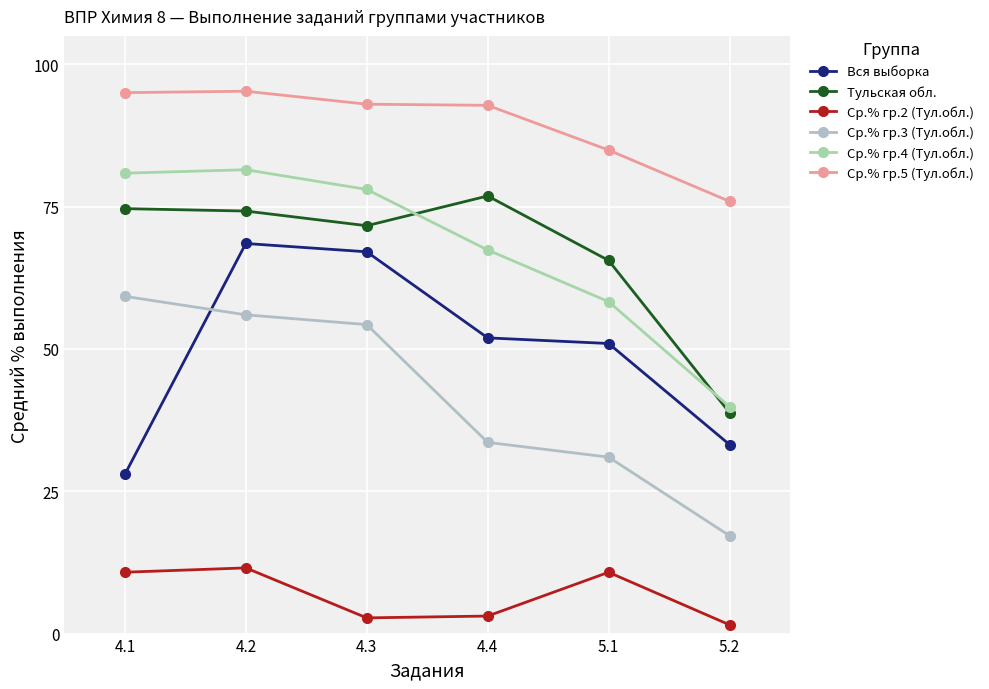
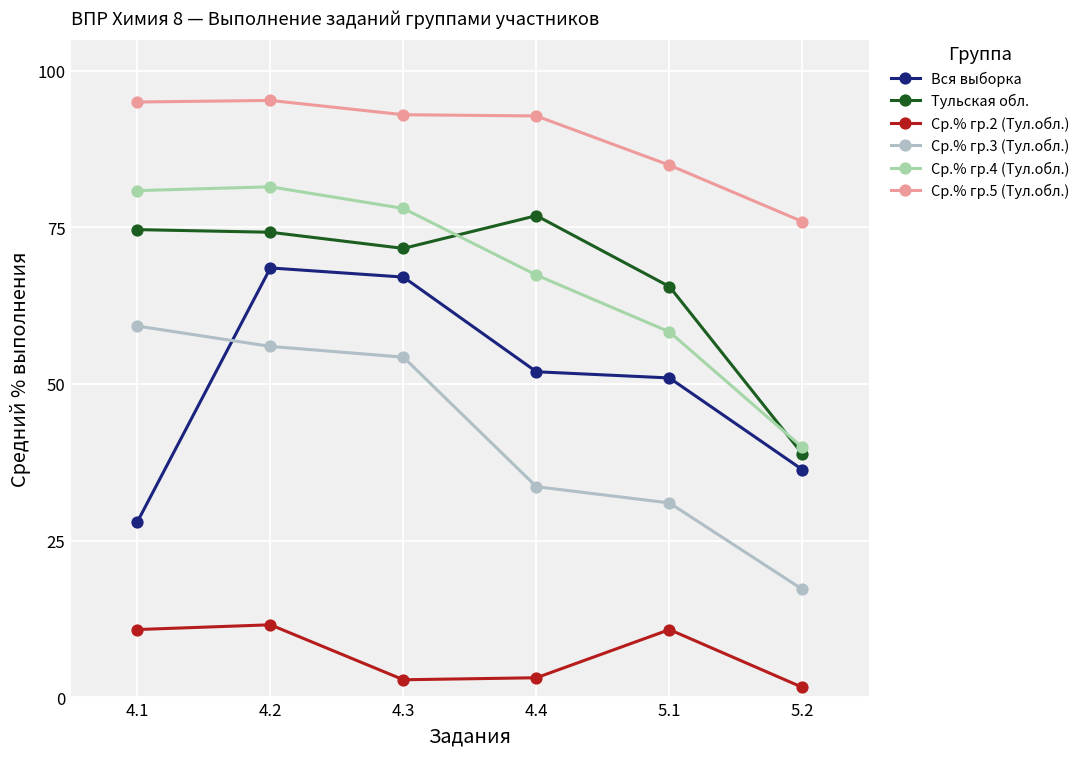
Вся выборка, 5.2: 33 -> 36
